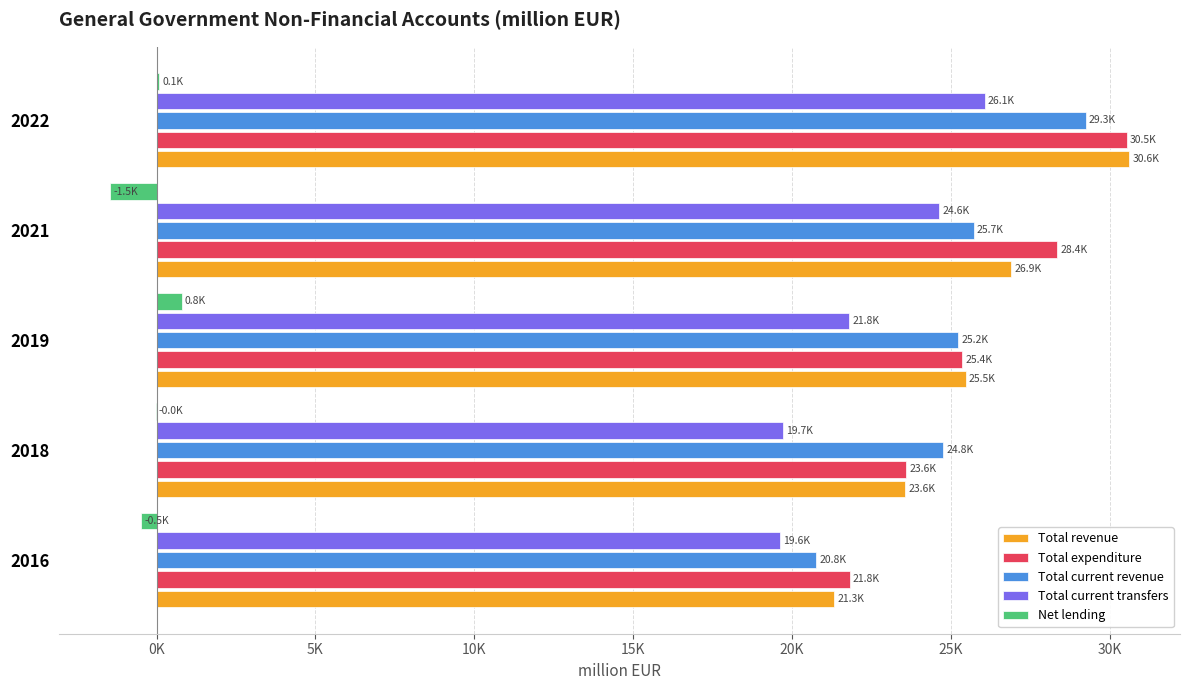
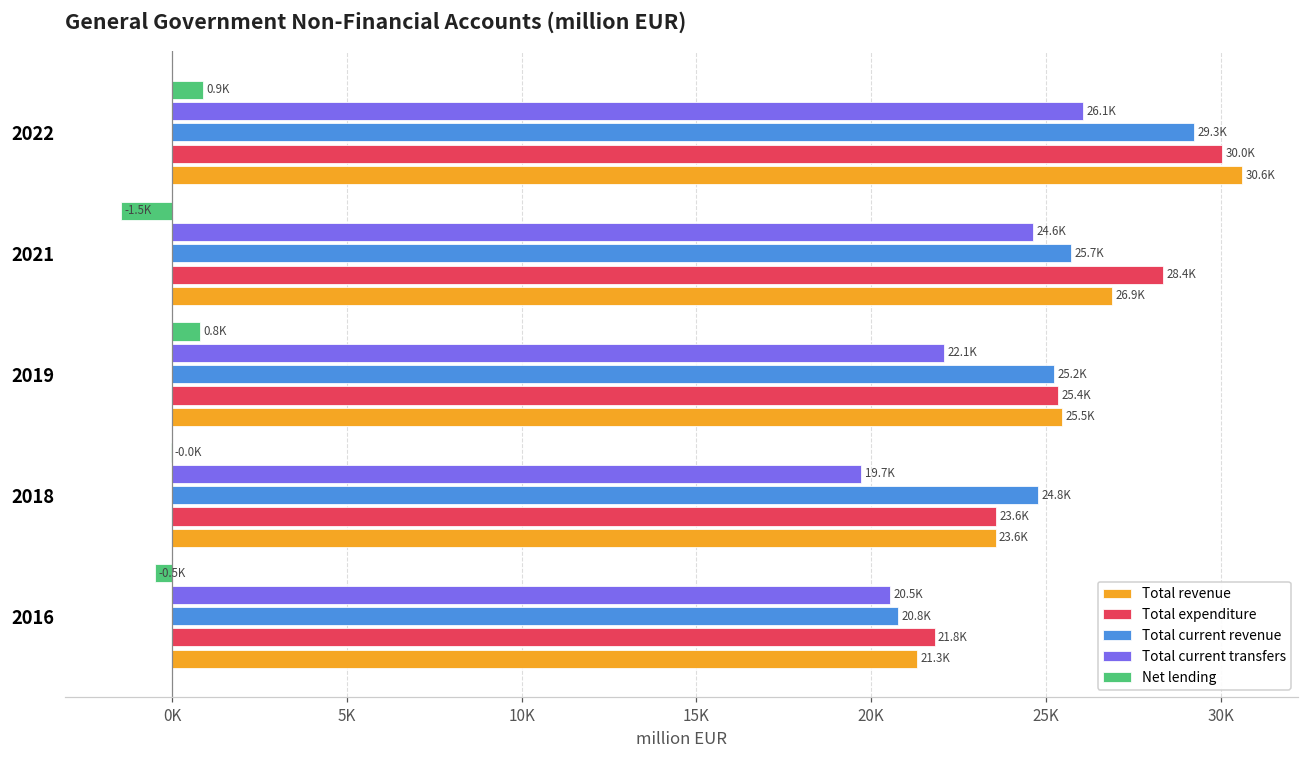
Net lending, 2022: 0.1K -> 0.9K
Total expenditure, 2022: 30.5K -> 30.0K
Total current transfers, 2019: 21.8K -> 22.1K
Total current transfers, 2016: 19.6K -> 20.5K
